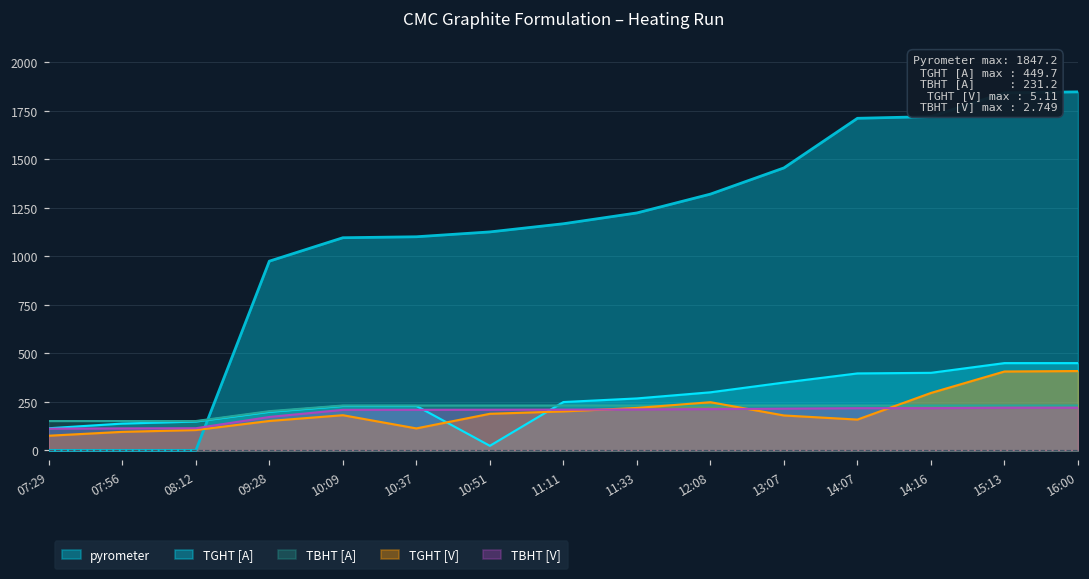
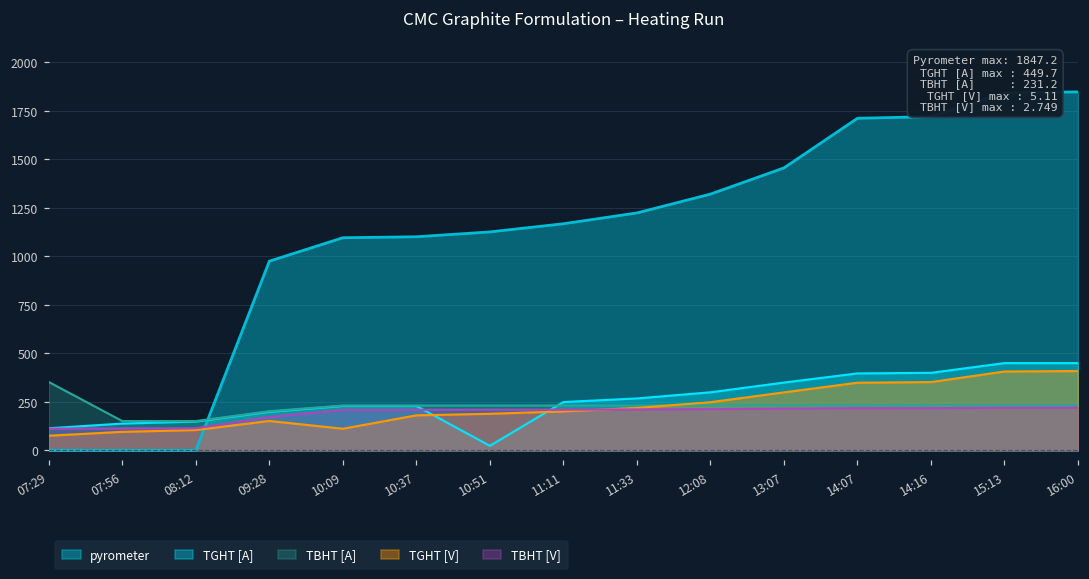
TBHT [A], 07:29: 150 -> 350
TGHT [V], 10:09: 180 -> 110
TGHT [V], 10:37: 110 -> 180
TGHT [V], 13:07: 180 -> 300
TGHT [V], 14:07: 160 -> 350
TGHT [V], 14:16: 300 -> 350
